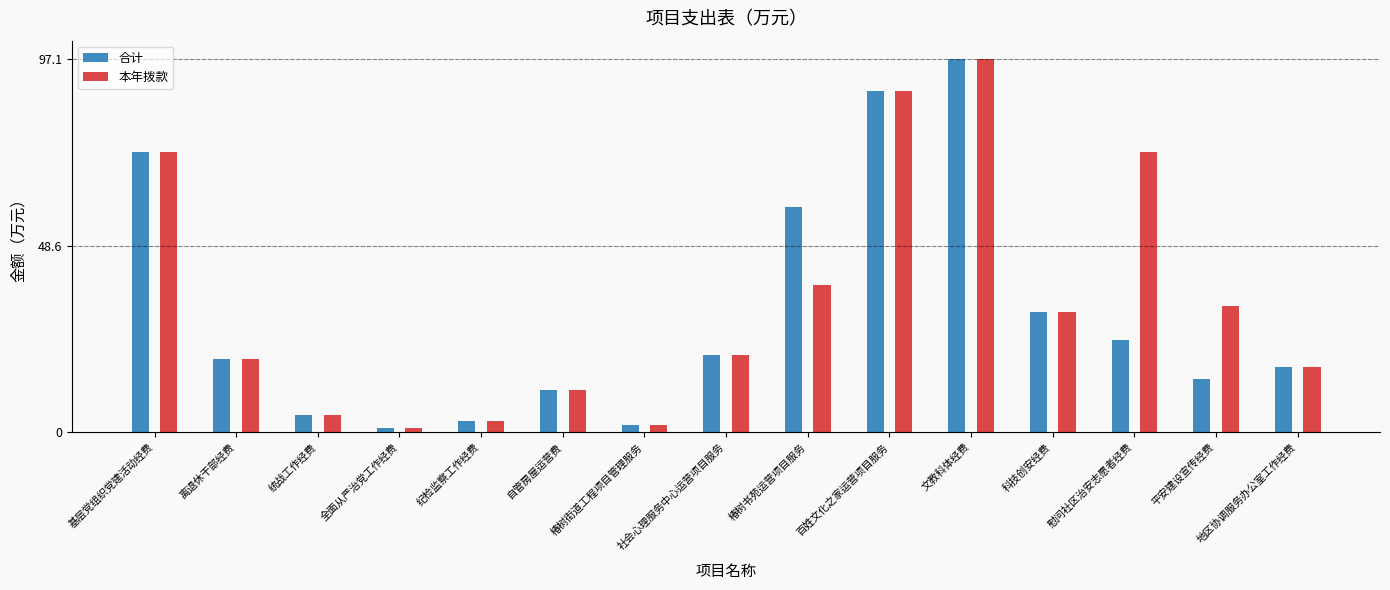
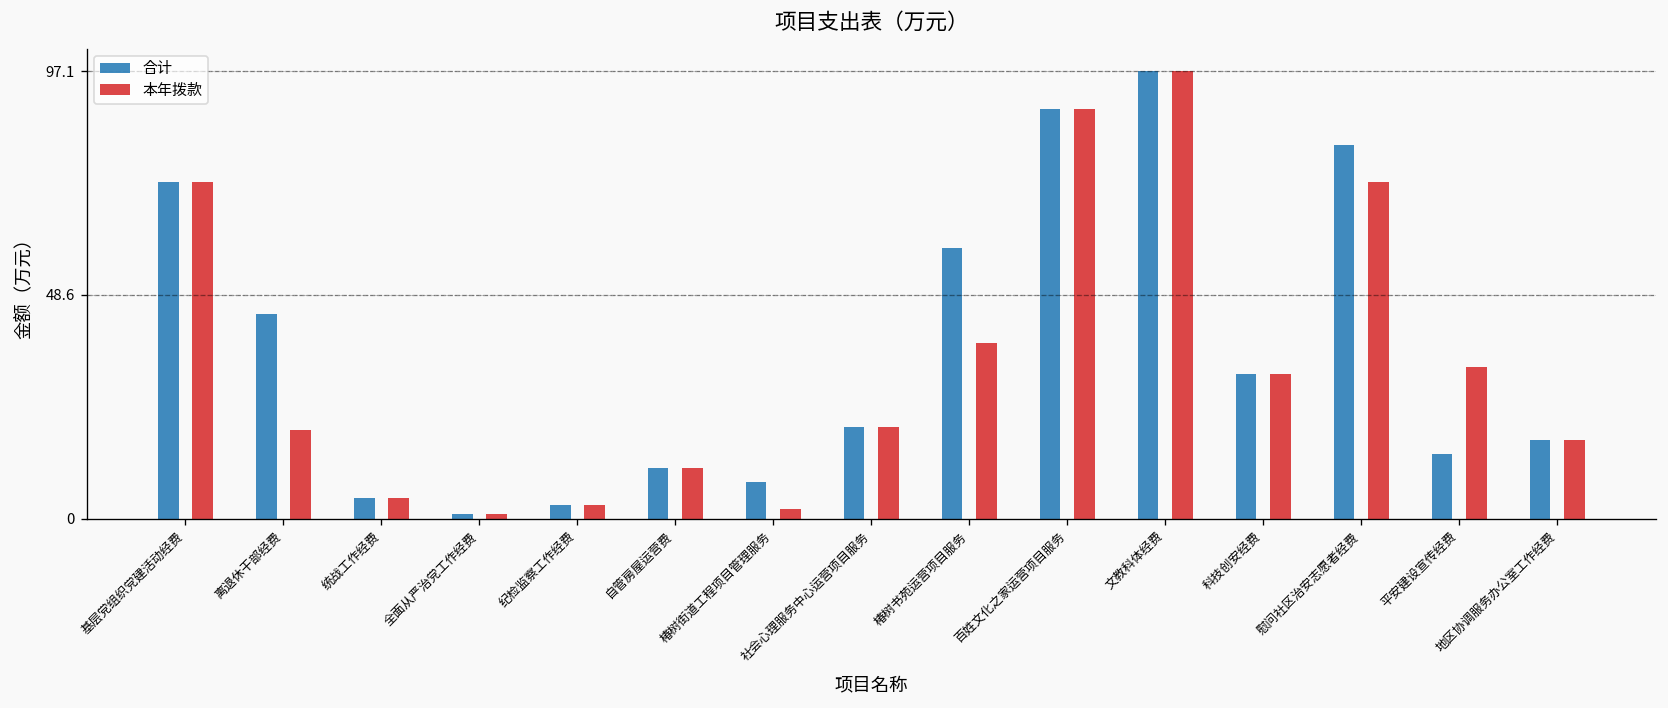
合计, 离退休干部经费: 19 -> 45
合计, 椿树街道工程项目管理服务: 2 -> 8
合计, 慰问社区治安志愿者经费: 24 -> 81
